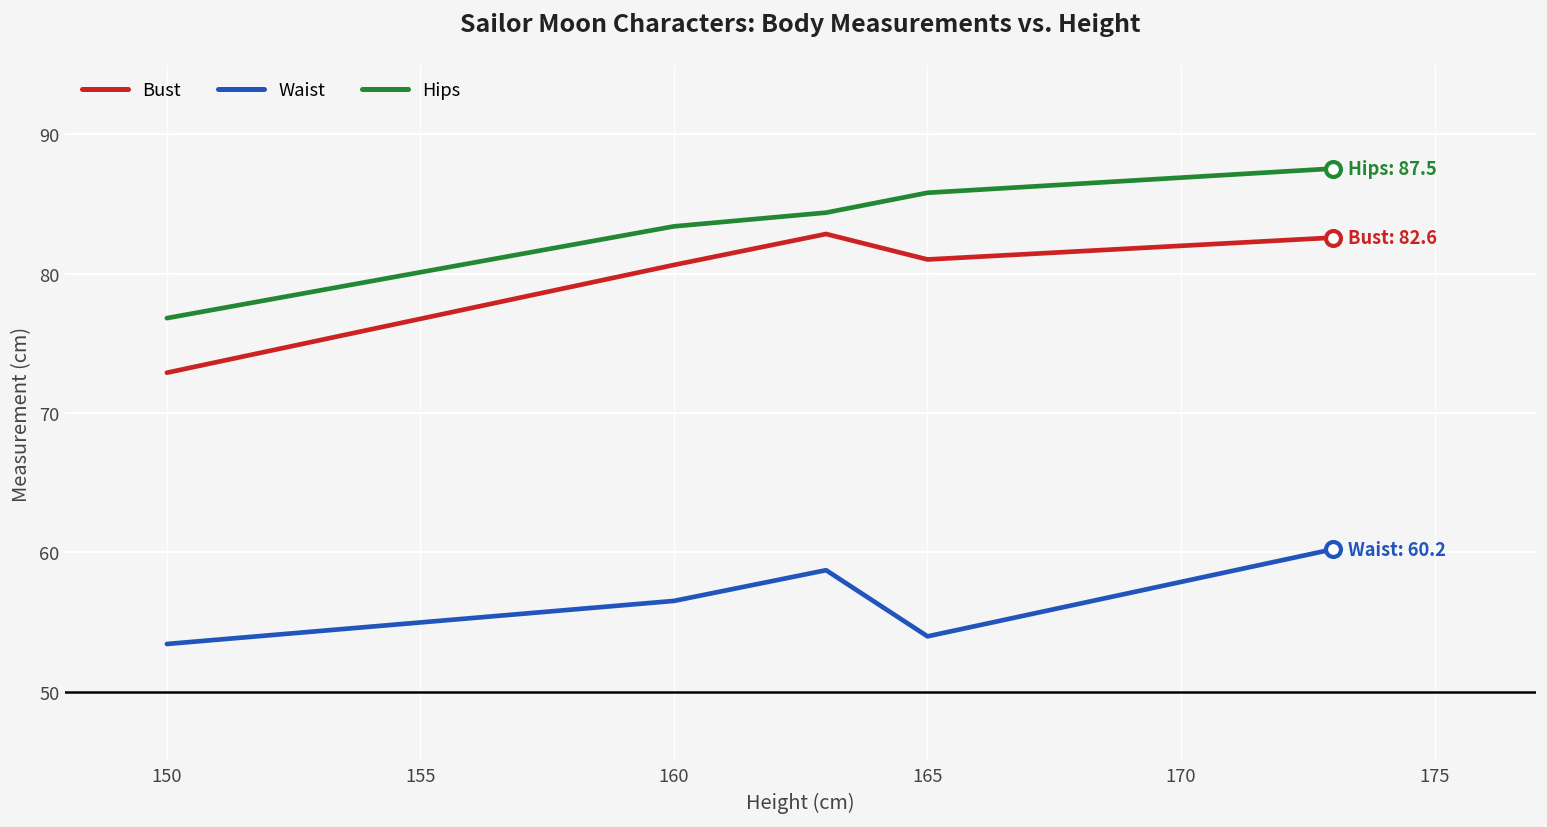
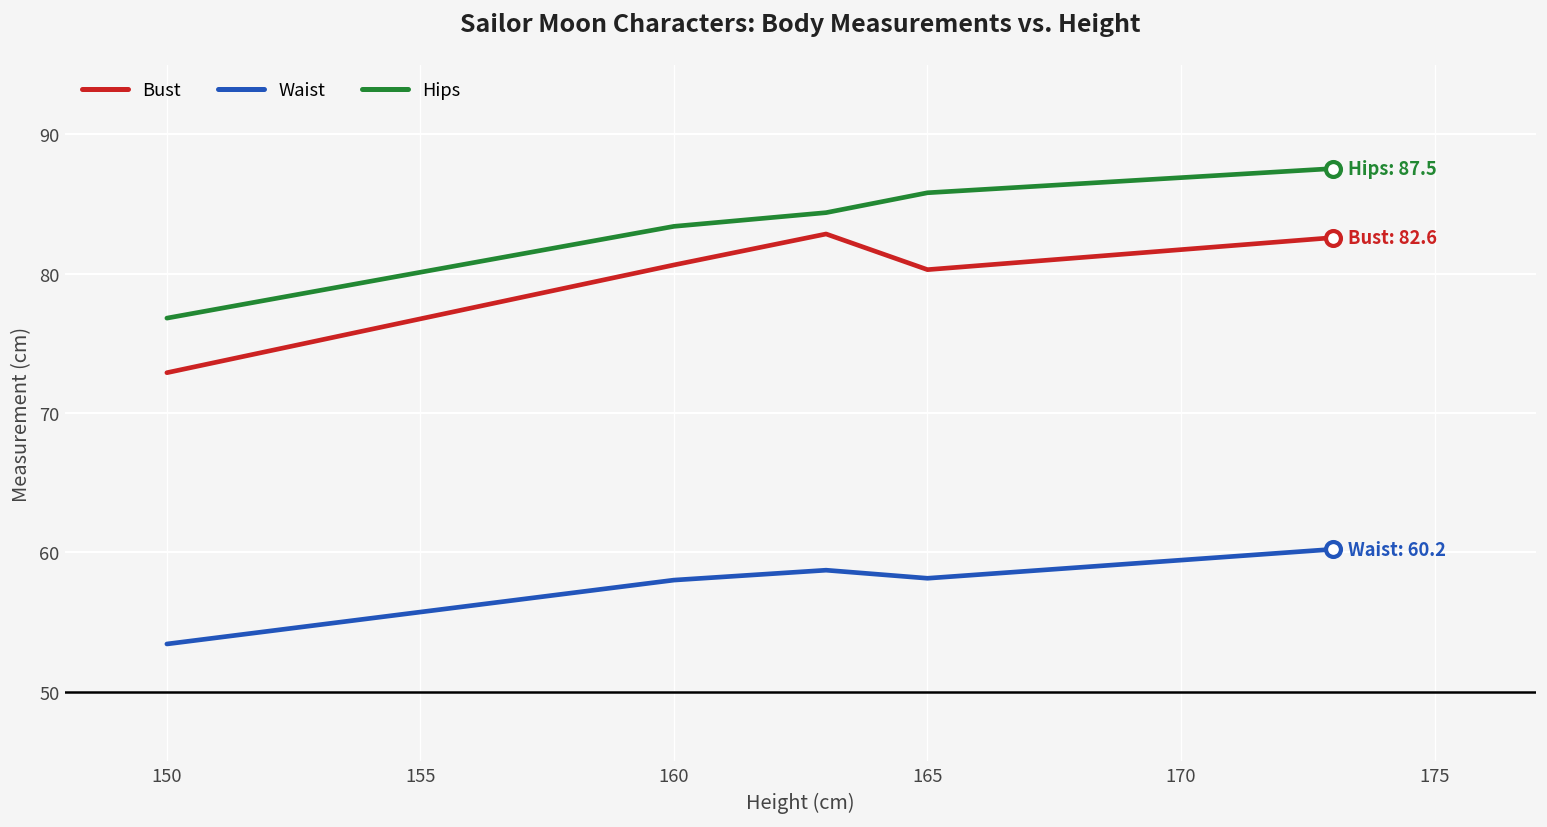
Waist, 160: 56.5 -> 58.0
Bust, 165: 81.0 -> 80.3
Waist, 165: 54.0 -> 58.1
